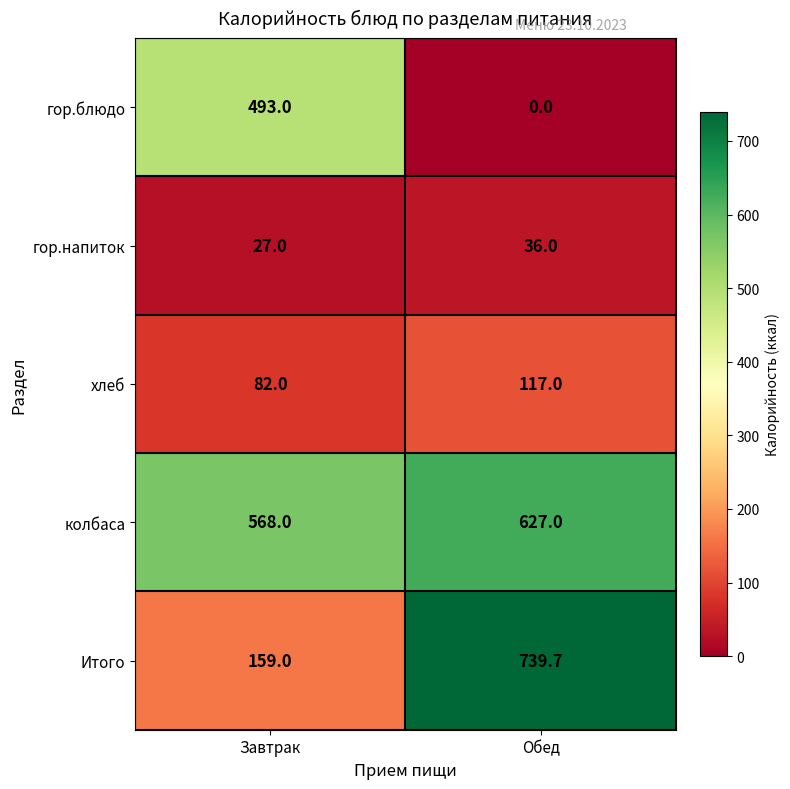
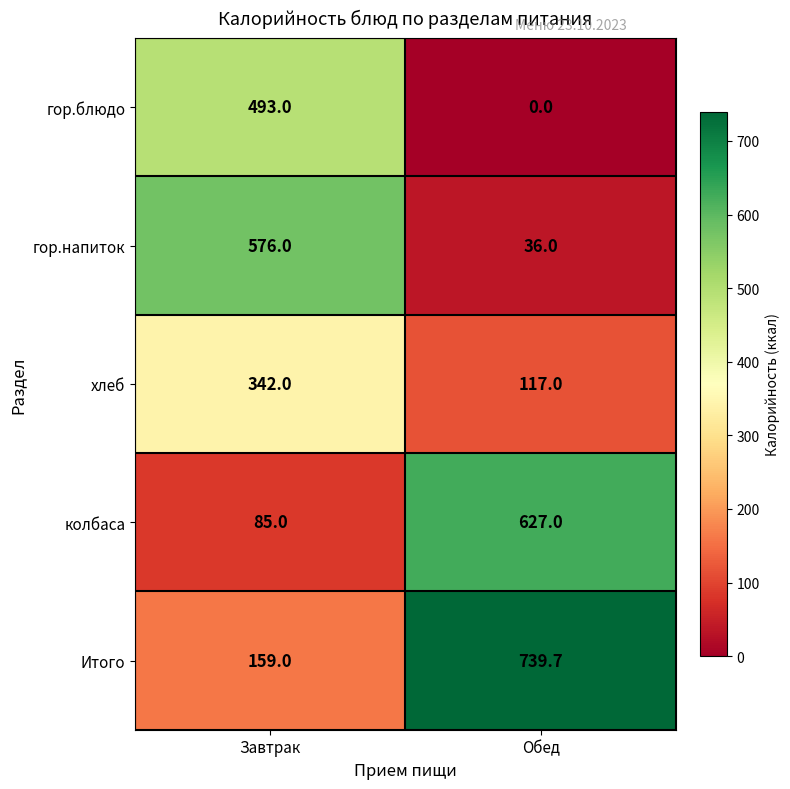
гор.напиток, Завтрак: 27.0 -> 576.0
хлеб, Завтрак: 82.0 -> 342.0
колбаса, Завтрак: 568.0 -> 85.0
